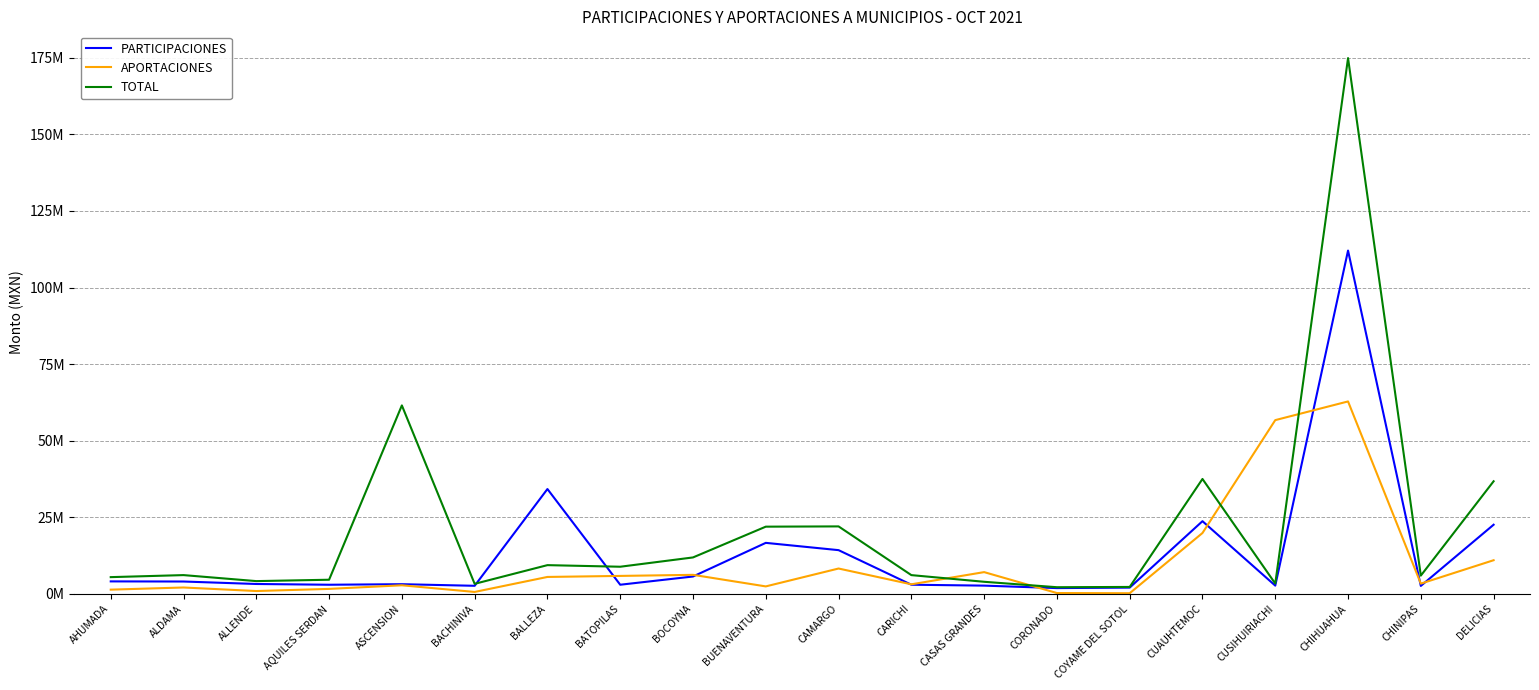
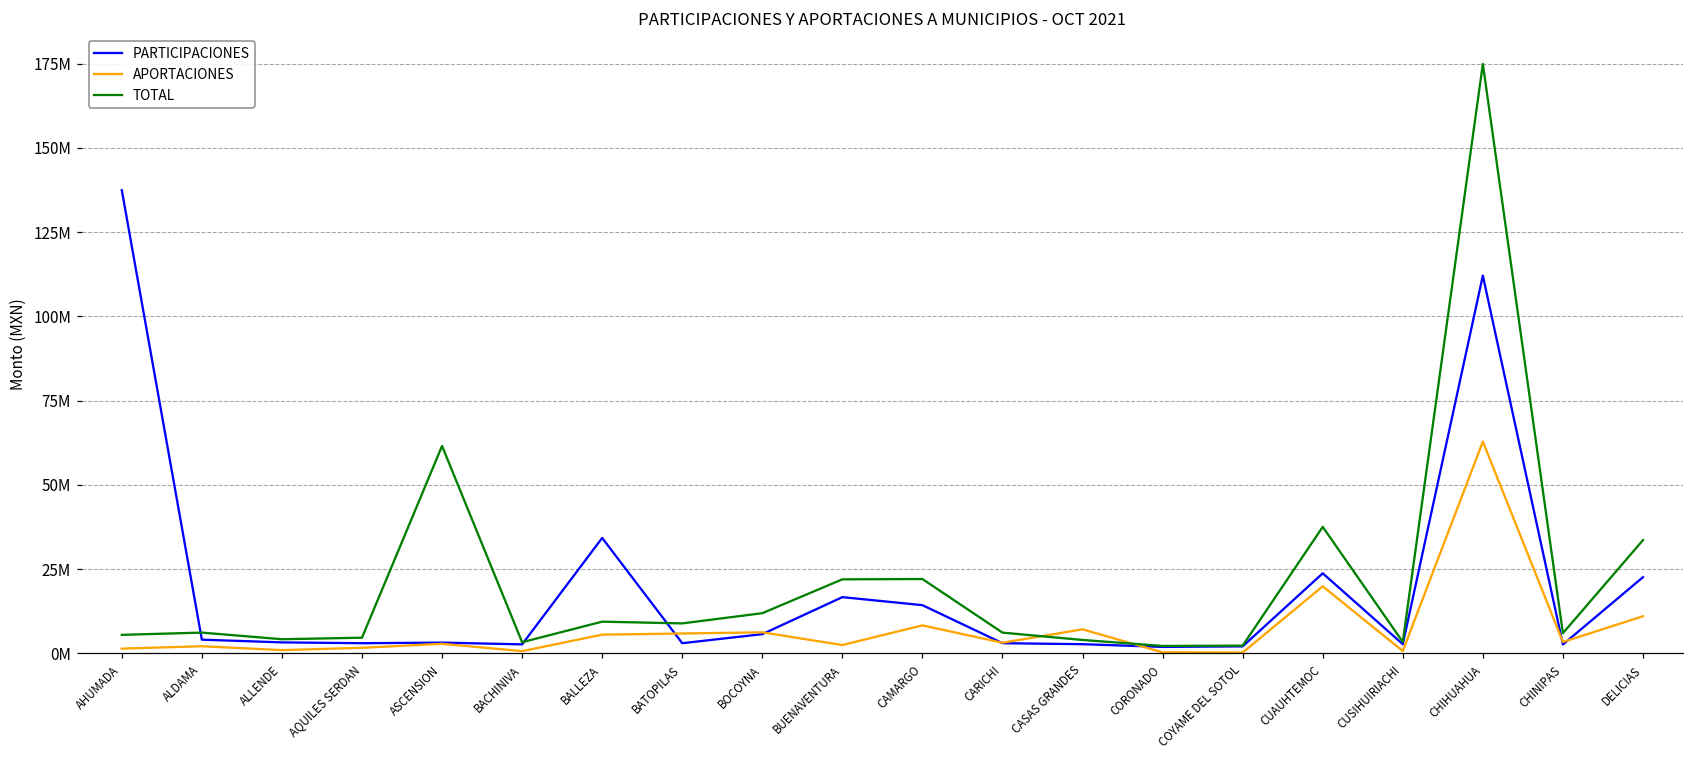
PARTICIPACIONES, AHUMADA: 4000000 -> 137000000
APORTACIONES, CUSIHUIRIACHI: 57000000 -> 1000000
TOTAL, DELICIAS: 37000000 -> 34000000
